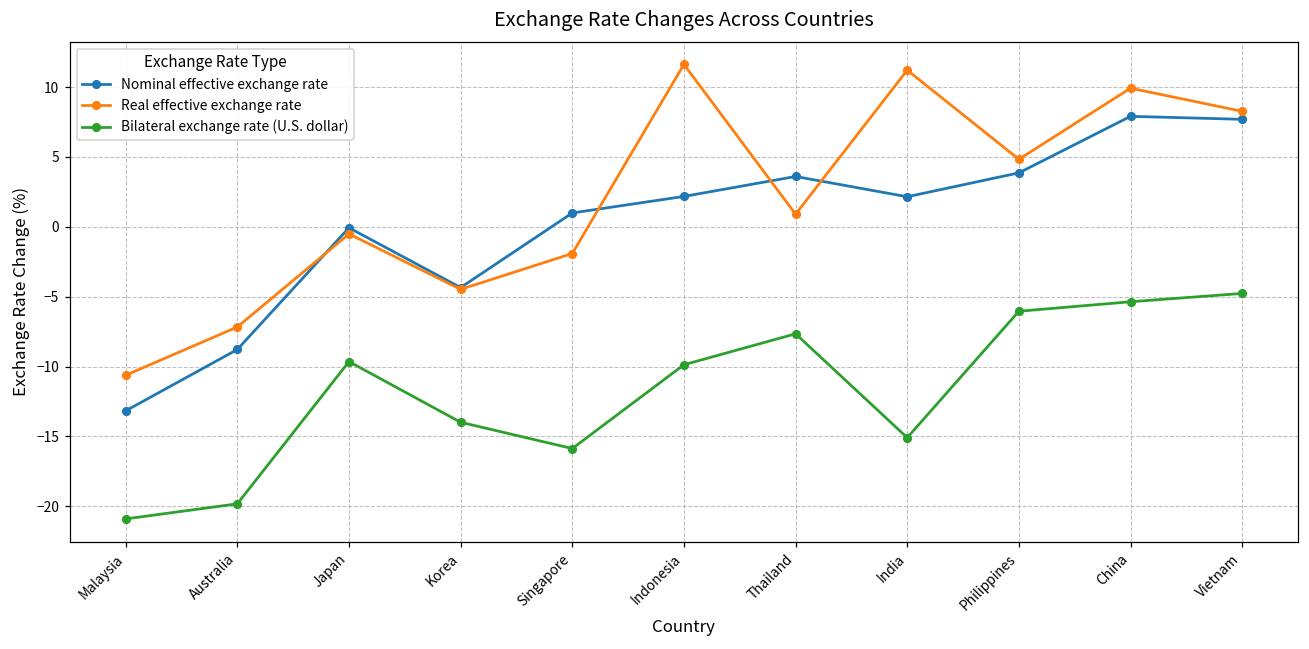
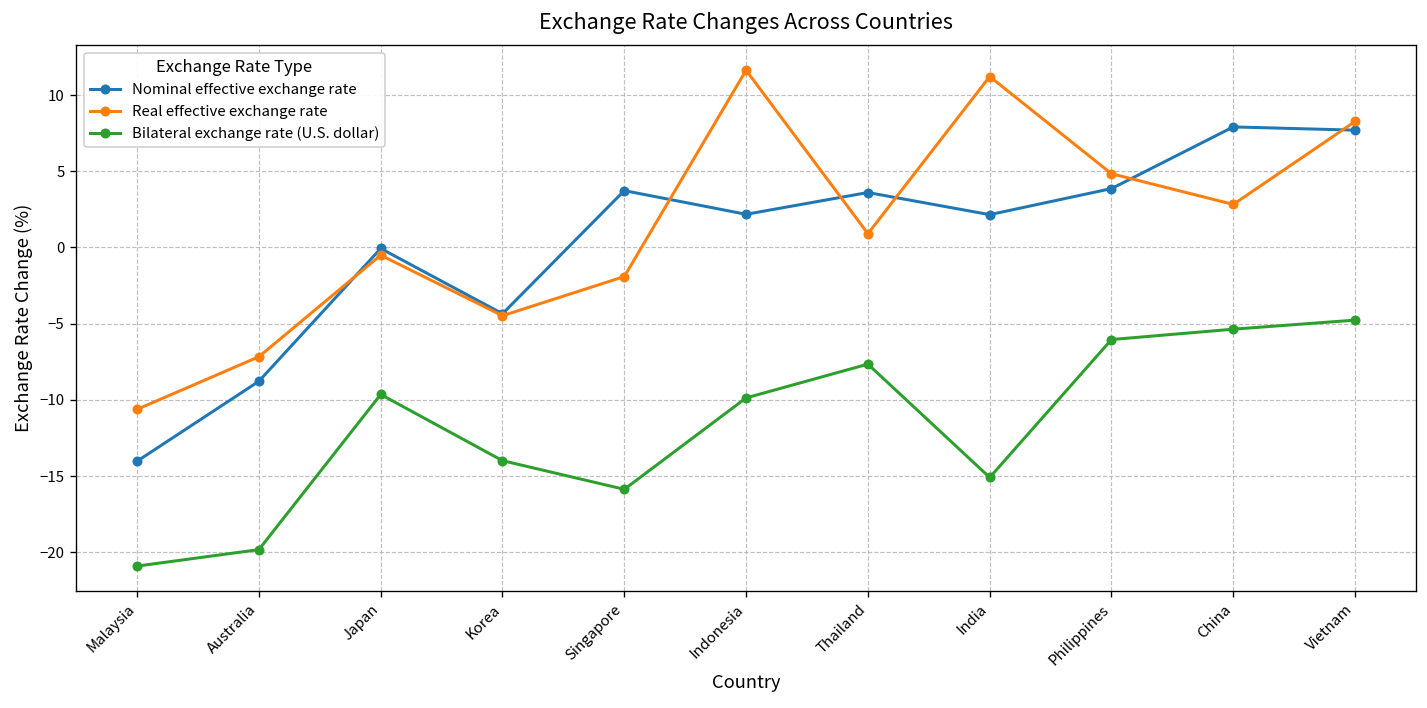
Nominal effective exchange rate, Malaysia: -13.2 -> -14.0
Nominal effective exchange rate, Singapore: 1.0 -> 3.7
Real effective exchange rate, China: 9.9 -> 2.8
